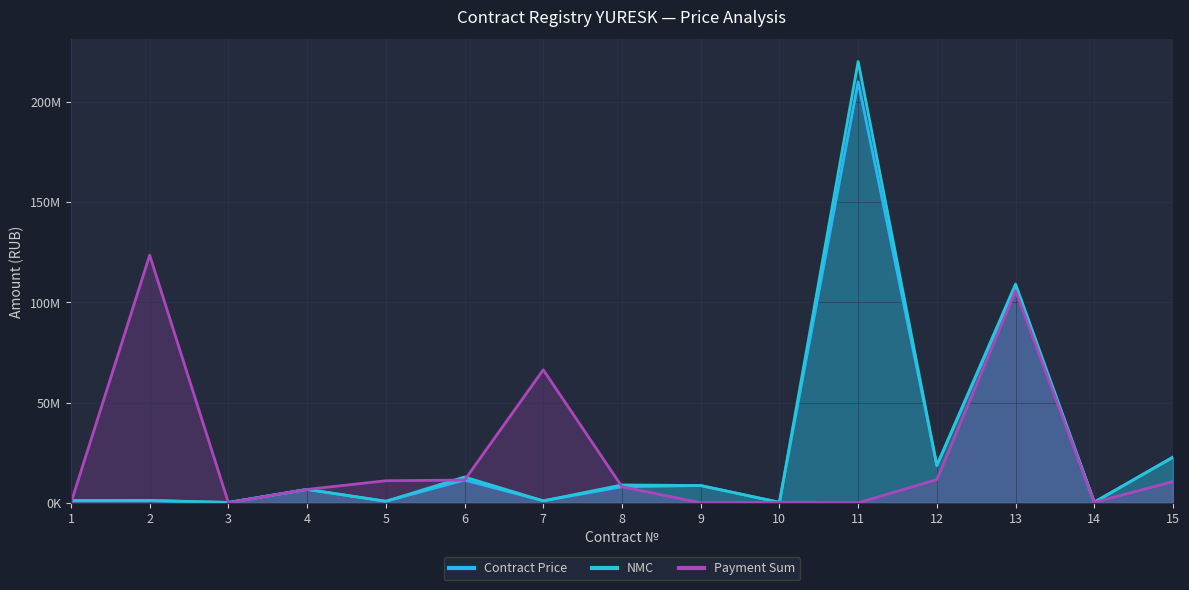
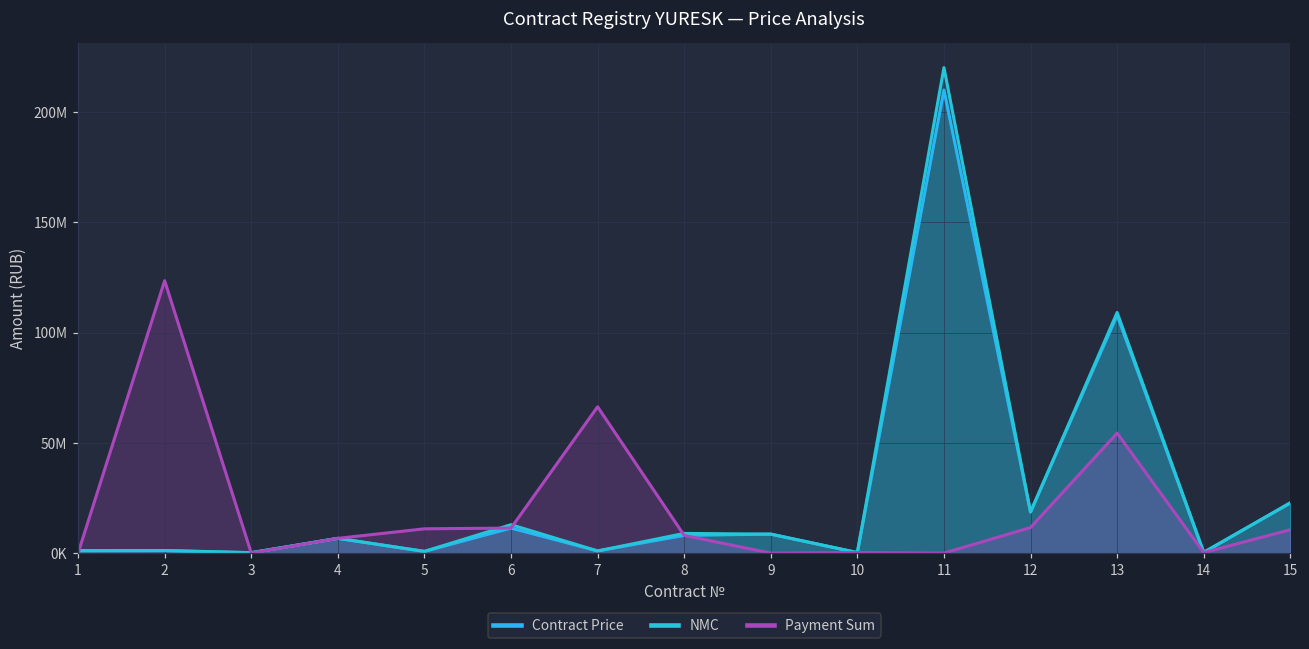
Payment Sum, 13: 106000000 -> 54000000
